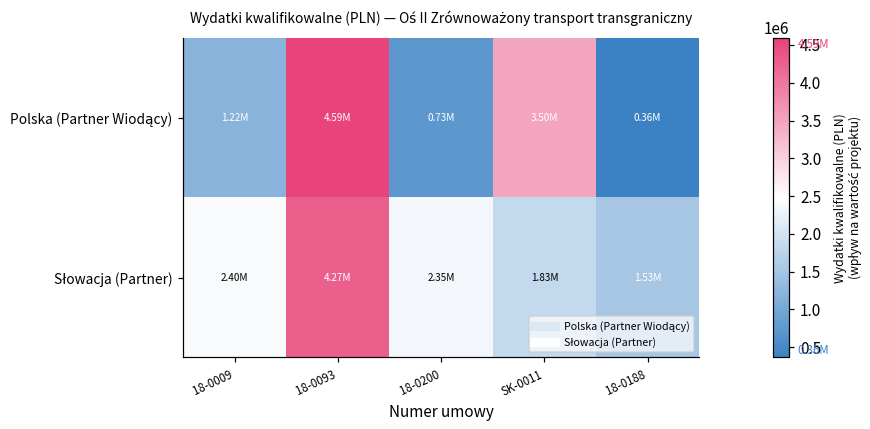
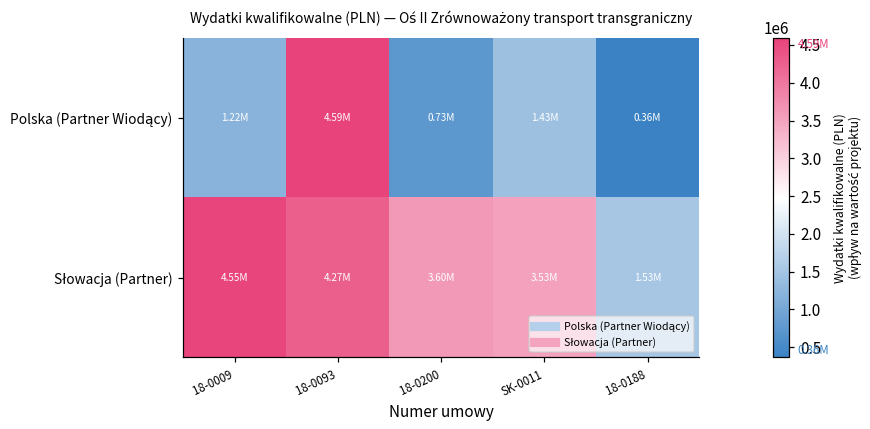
Polska (Partner Wiodący), SK-0011: 3.50M -> 1.43M
Słowacja (Partner), 18-0009: 2.40M -> 4.55M
Słowacja (Partner), 18-0200: 2.35M -> 3.60M
Słowacja (Partner), SK-0011: 1.83M -> 3.53M
